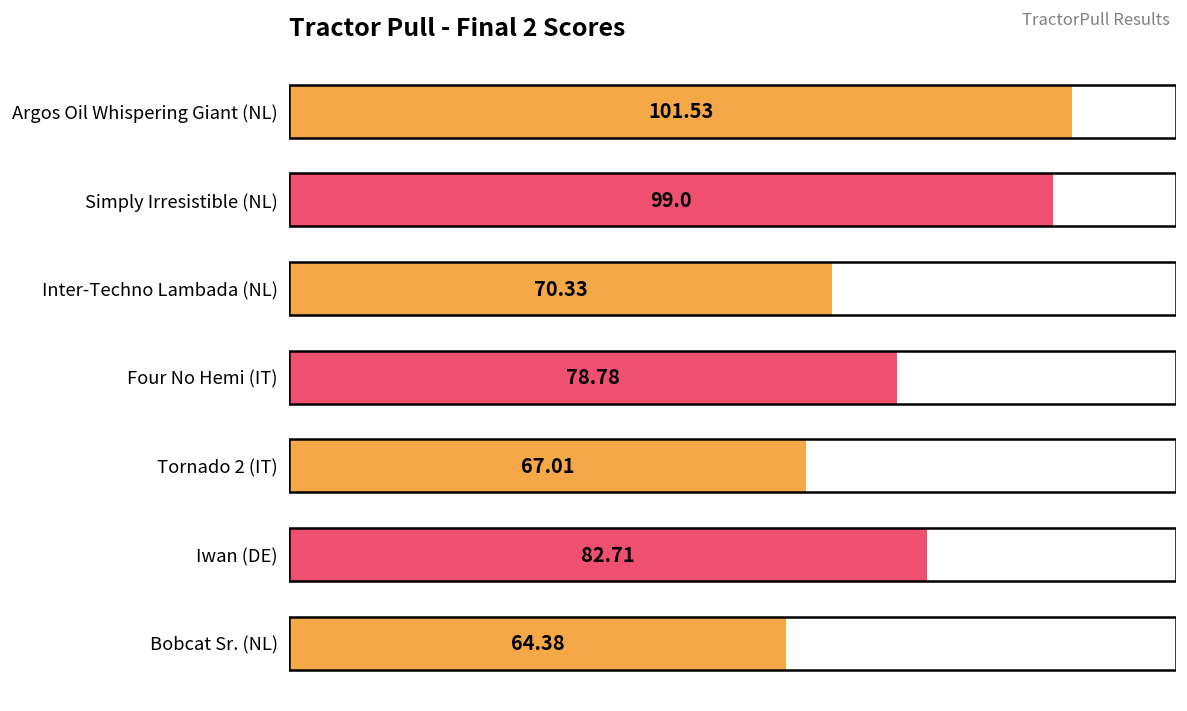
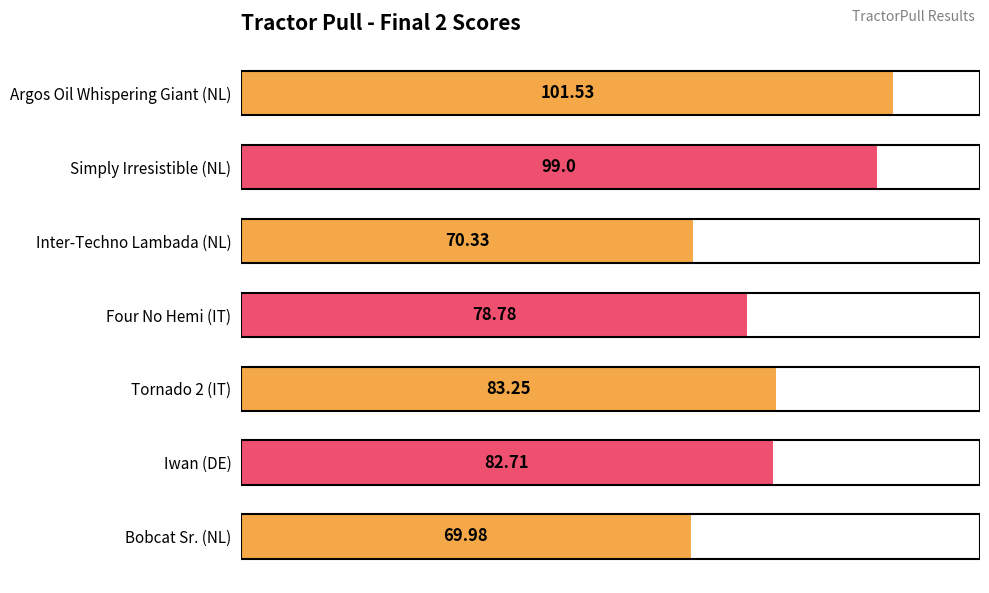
Tornado 2 (IT): 67.01 -> 83.25
Bobcat Sr. (NL): 64.38 -> 69.98
